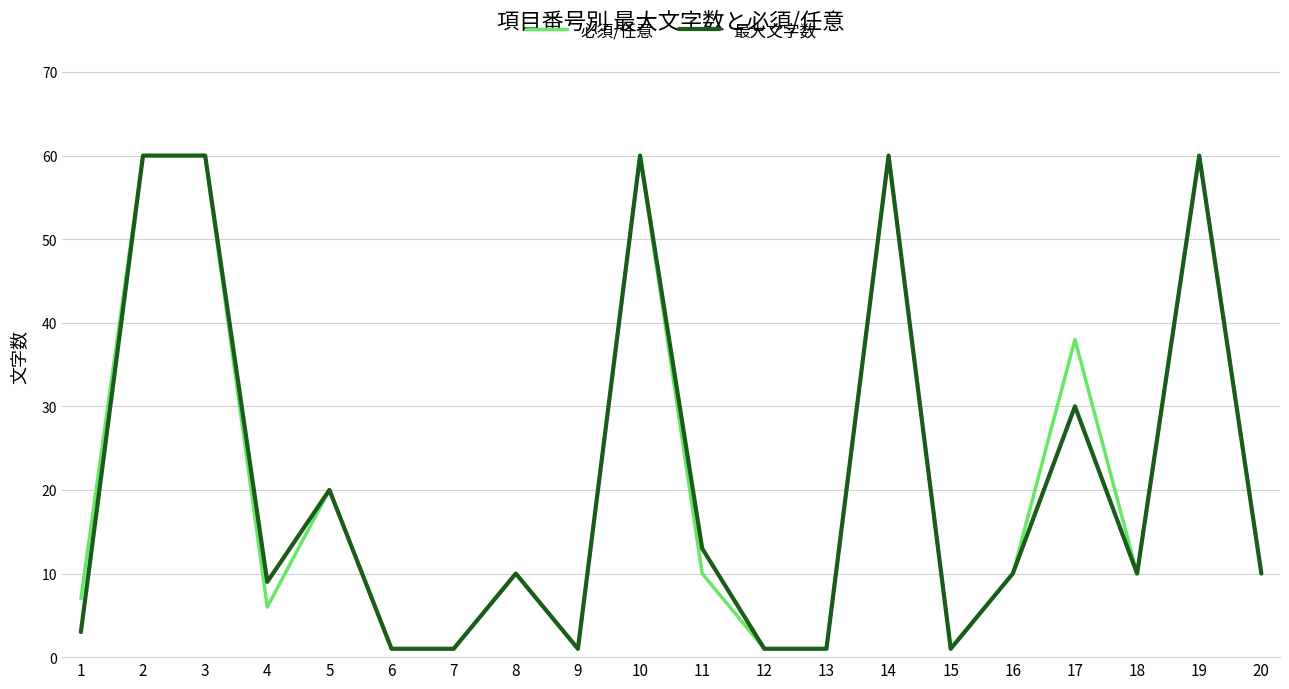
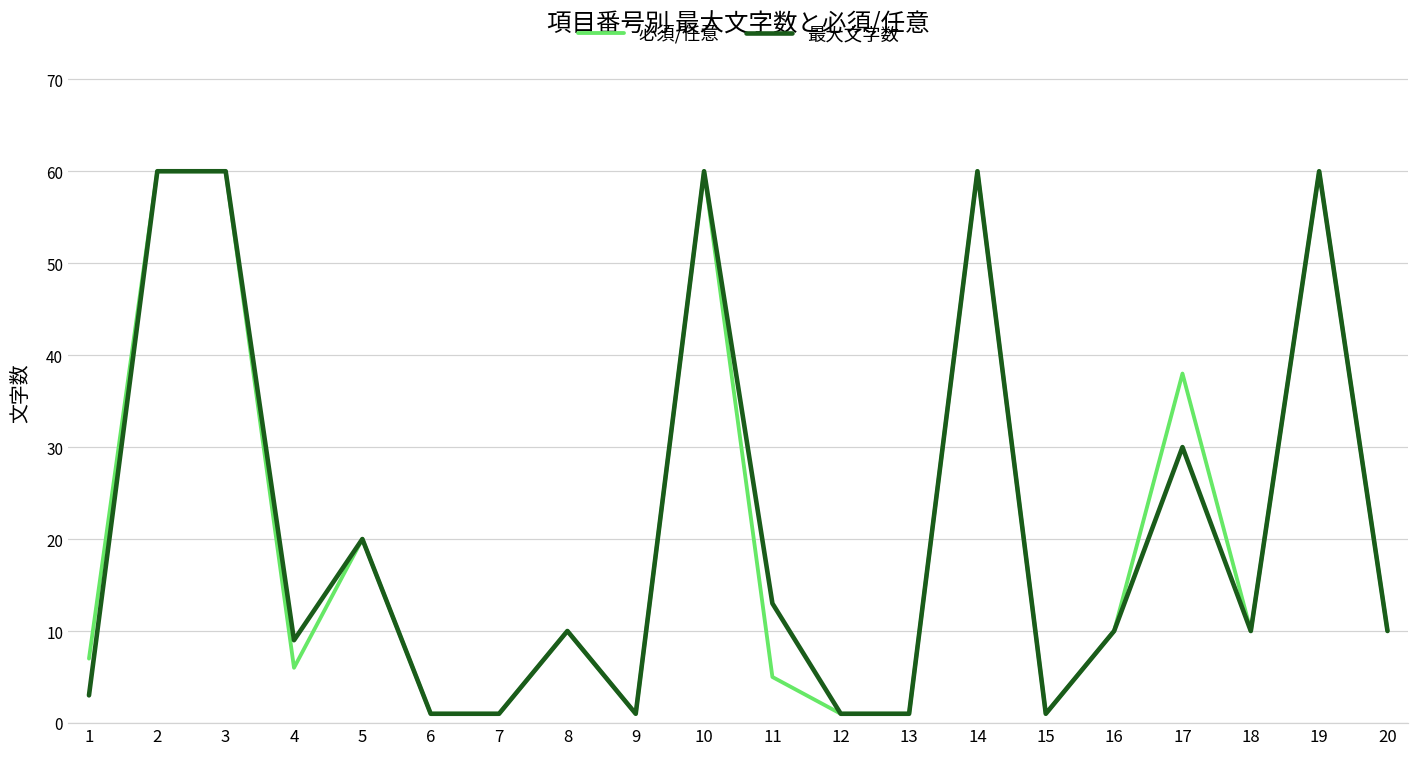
必須/任意, 11: 10 -> 5
